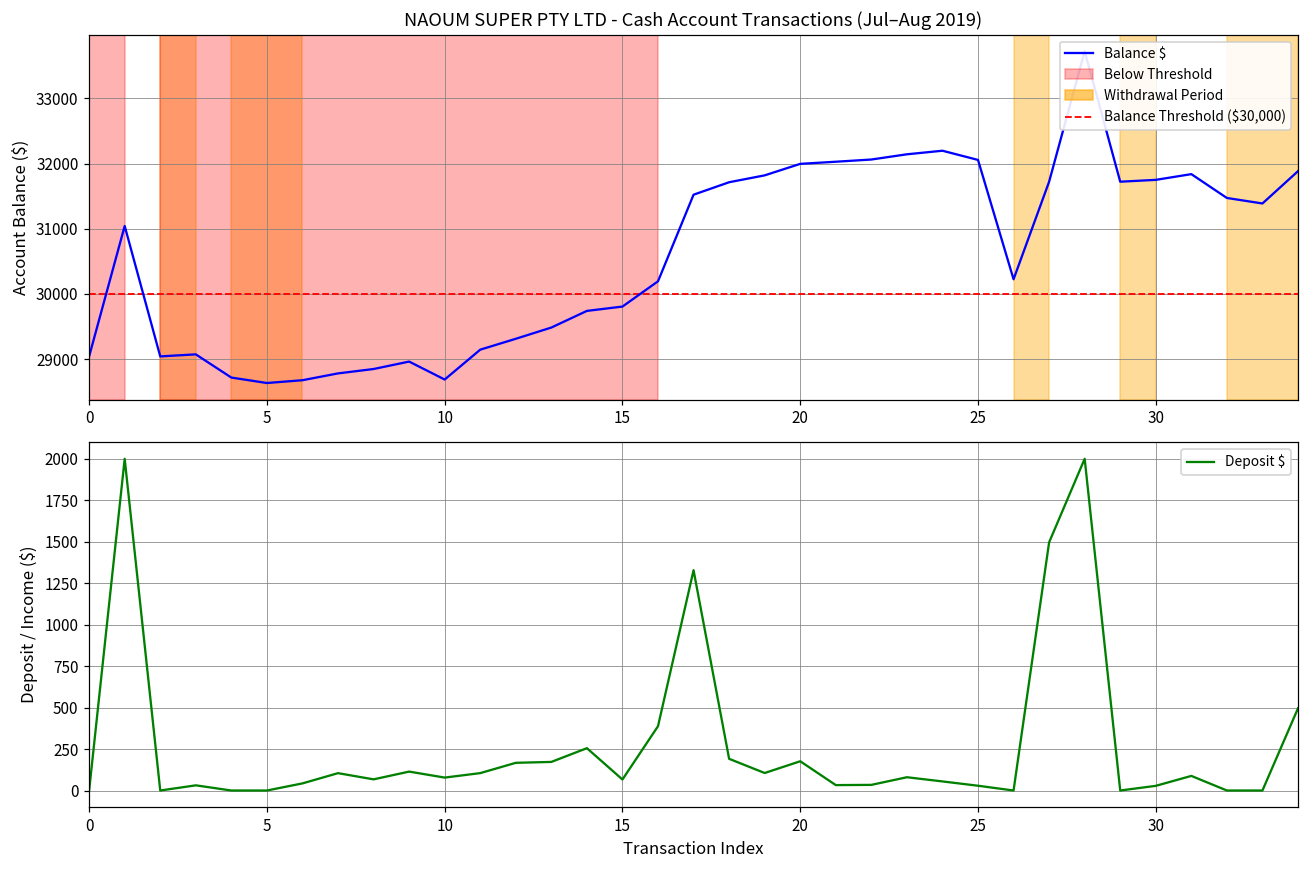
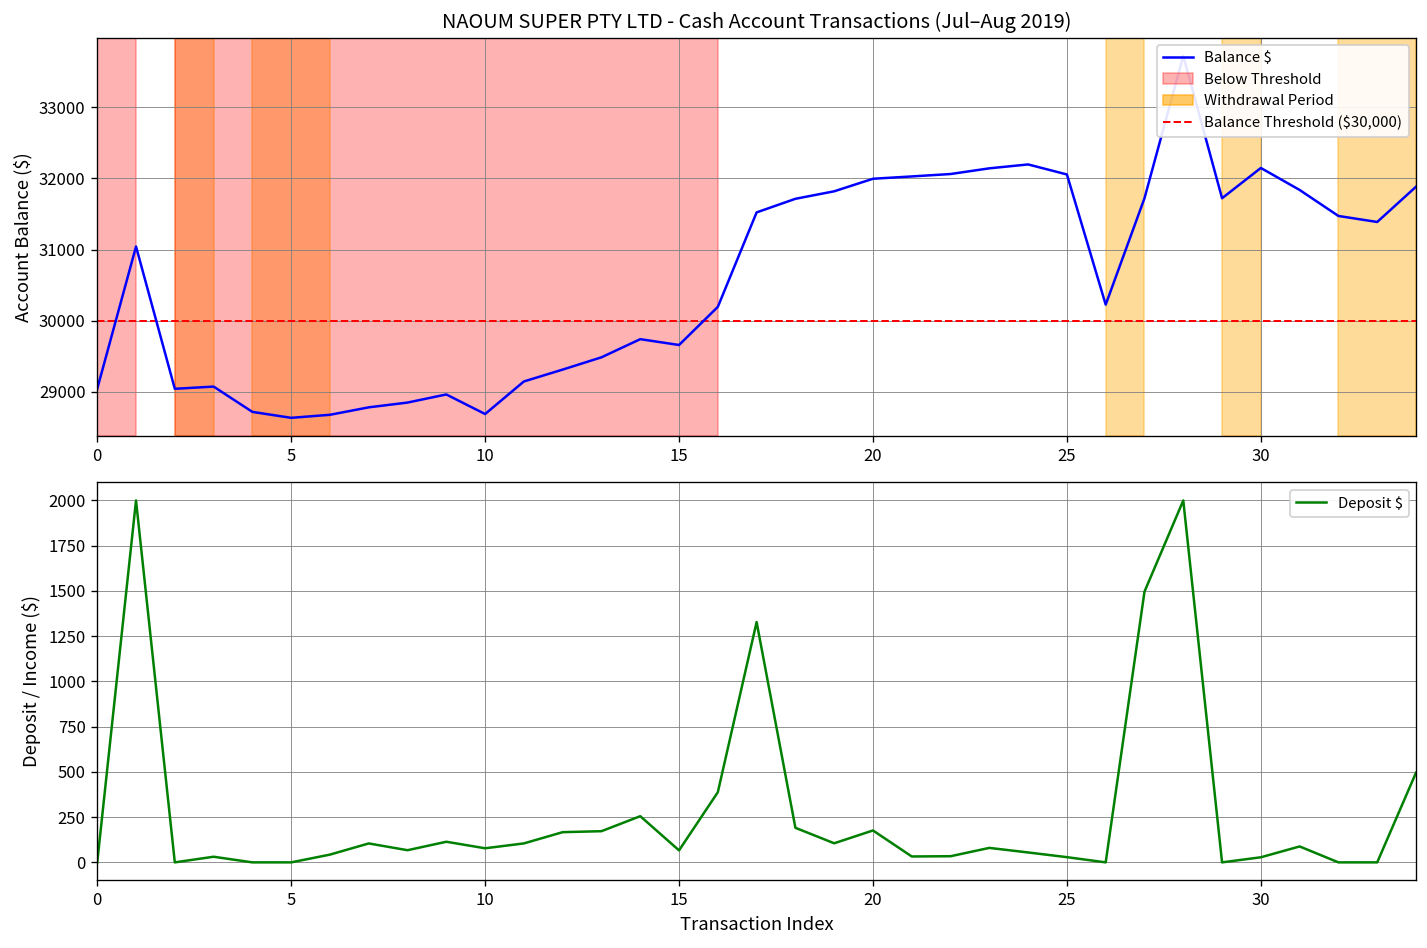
NAOUM SUPER PTY LTD - Cash Account Transactions (Jul–Aug 2019), 15: 29800 -> 29700
NAOUM SUPER PTY LTD - Cash Account Transactions (Jul–Aug 2019), 30: 31700 -> 32100
